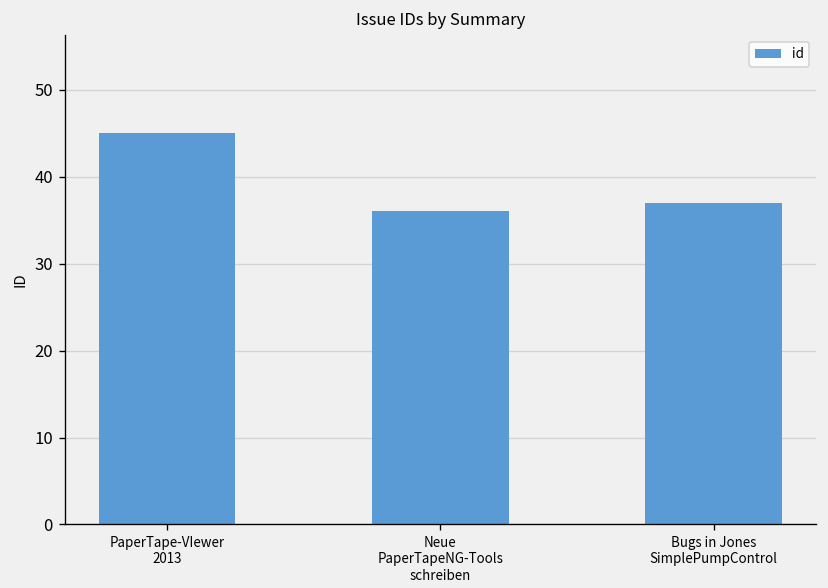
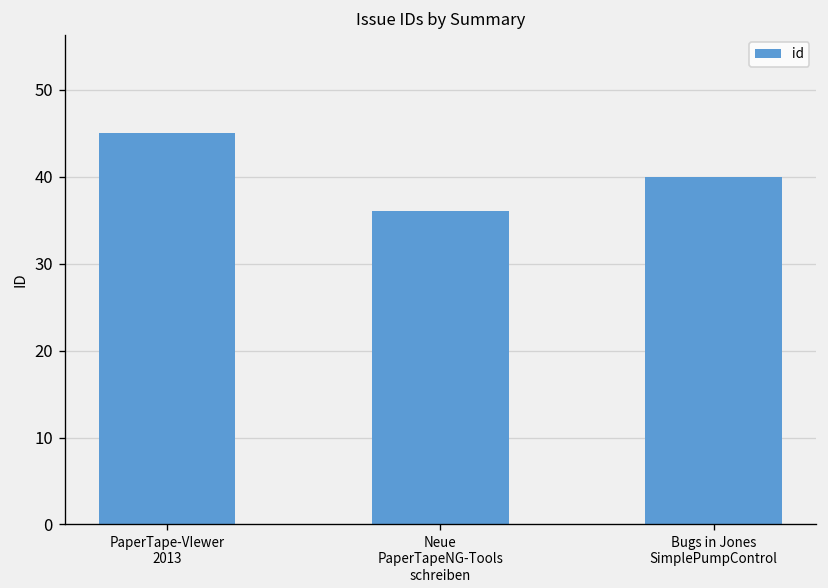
Bugs in Jones SimplePumpControl: 37 -> 40
